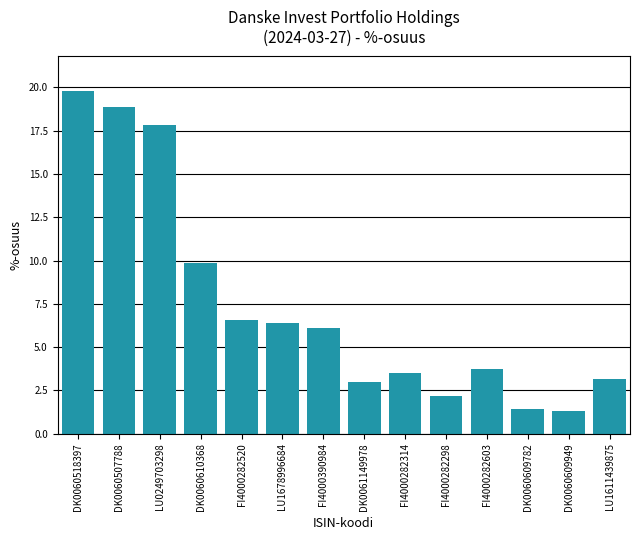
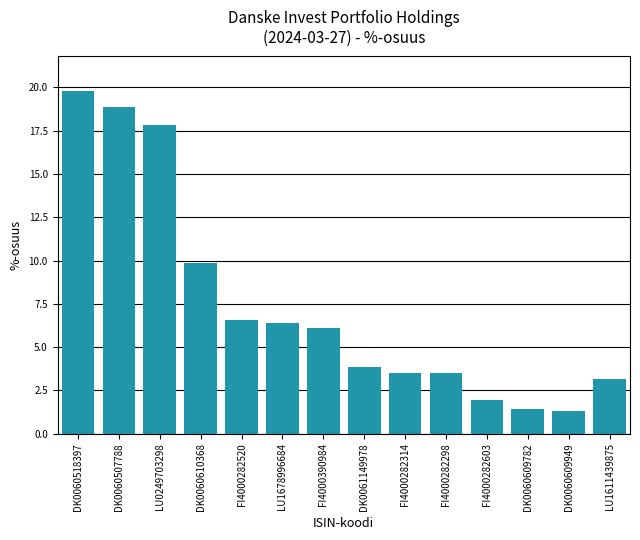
DK0061149978: 3.0 -> 3.8
FI4000282298: 2.2 -> 3.5
FI4000282603: 3.7 -> 1.9
